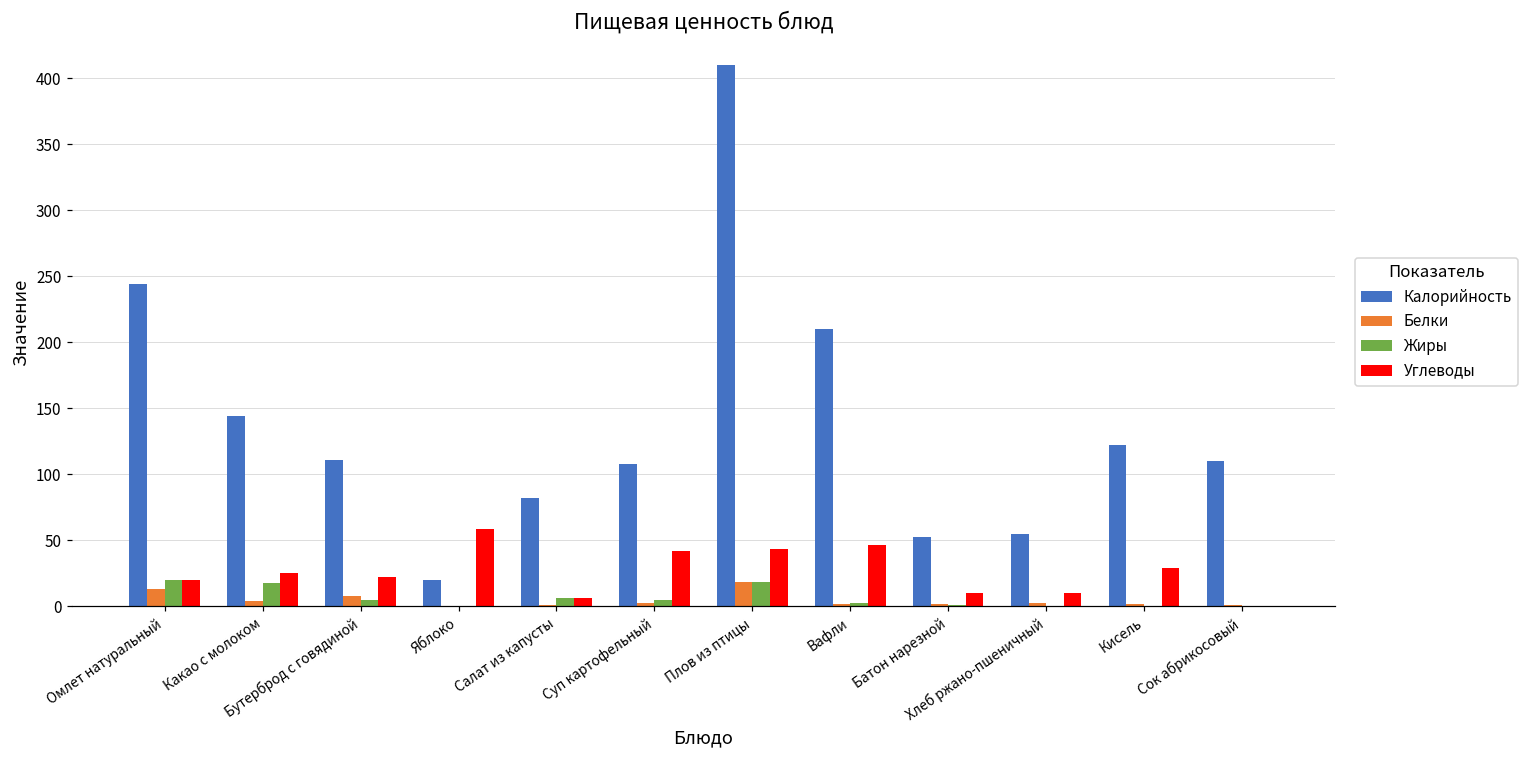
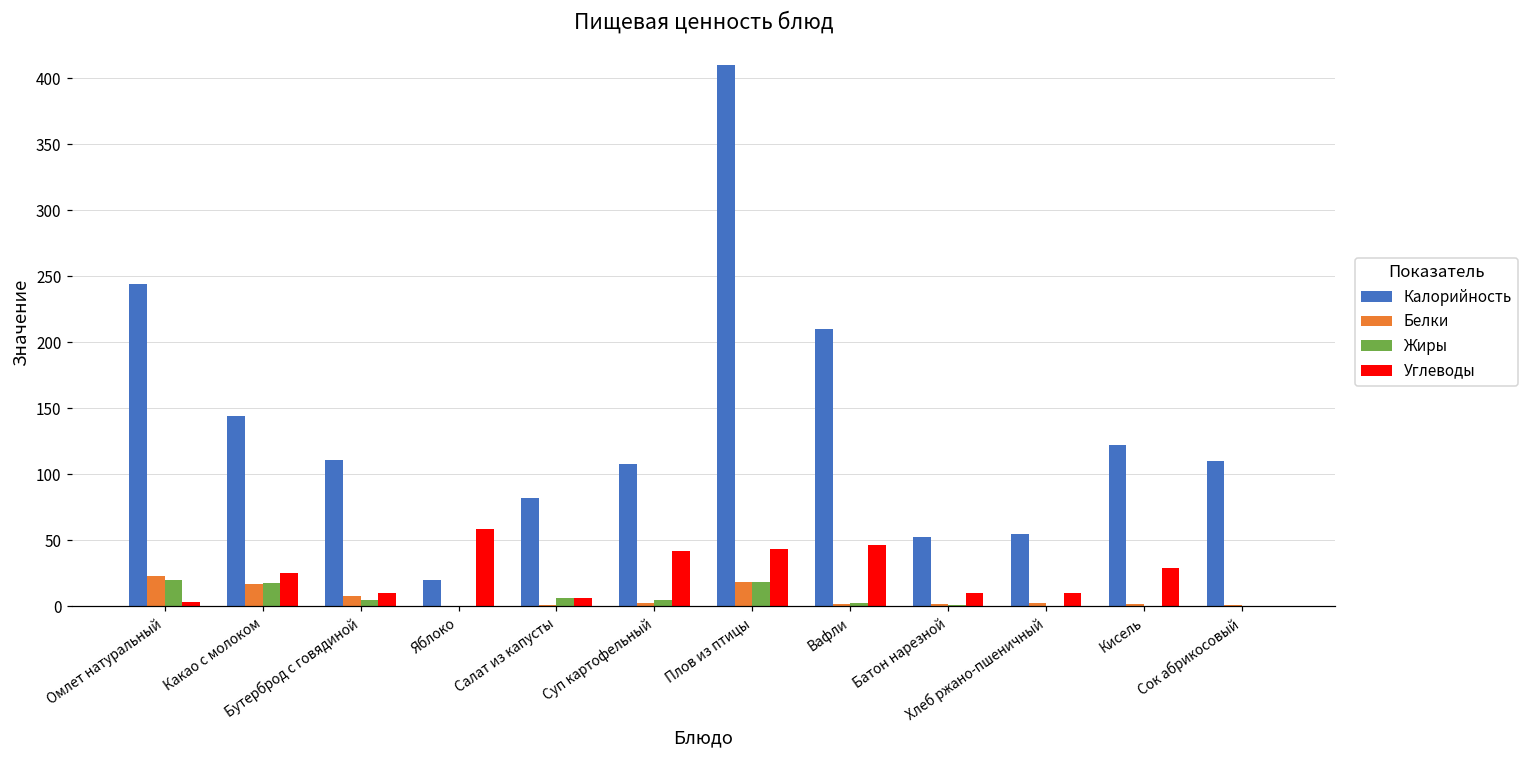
Белки, Омлет натуральный: 13 -> 23
Углеводы, Омлет натуральный: 20 -> 3
Белки, Какао с молоком: 4 -> 17
Углеводы, Бутерброд с говядиной: 22 -> 10
